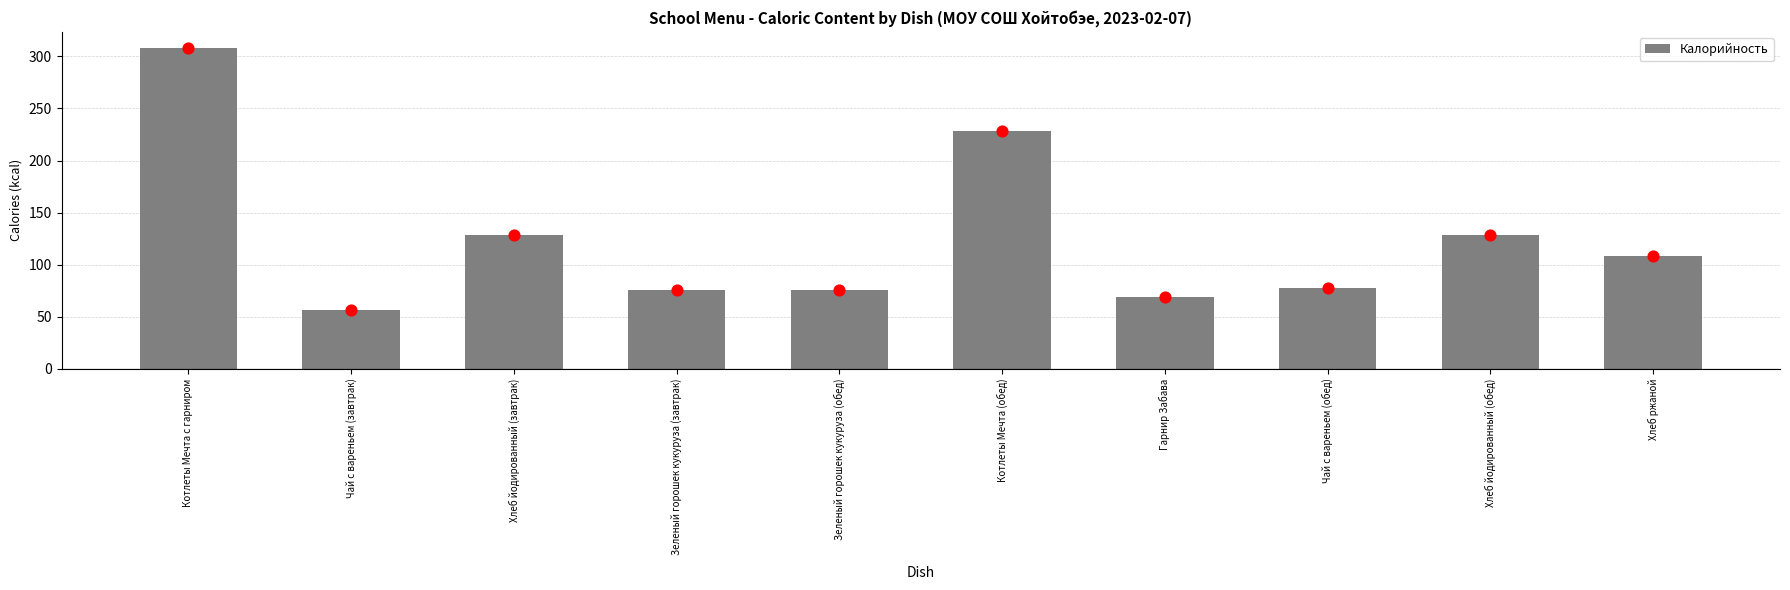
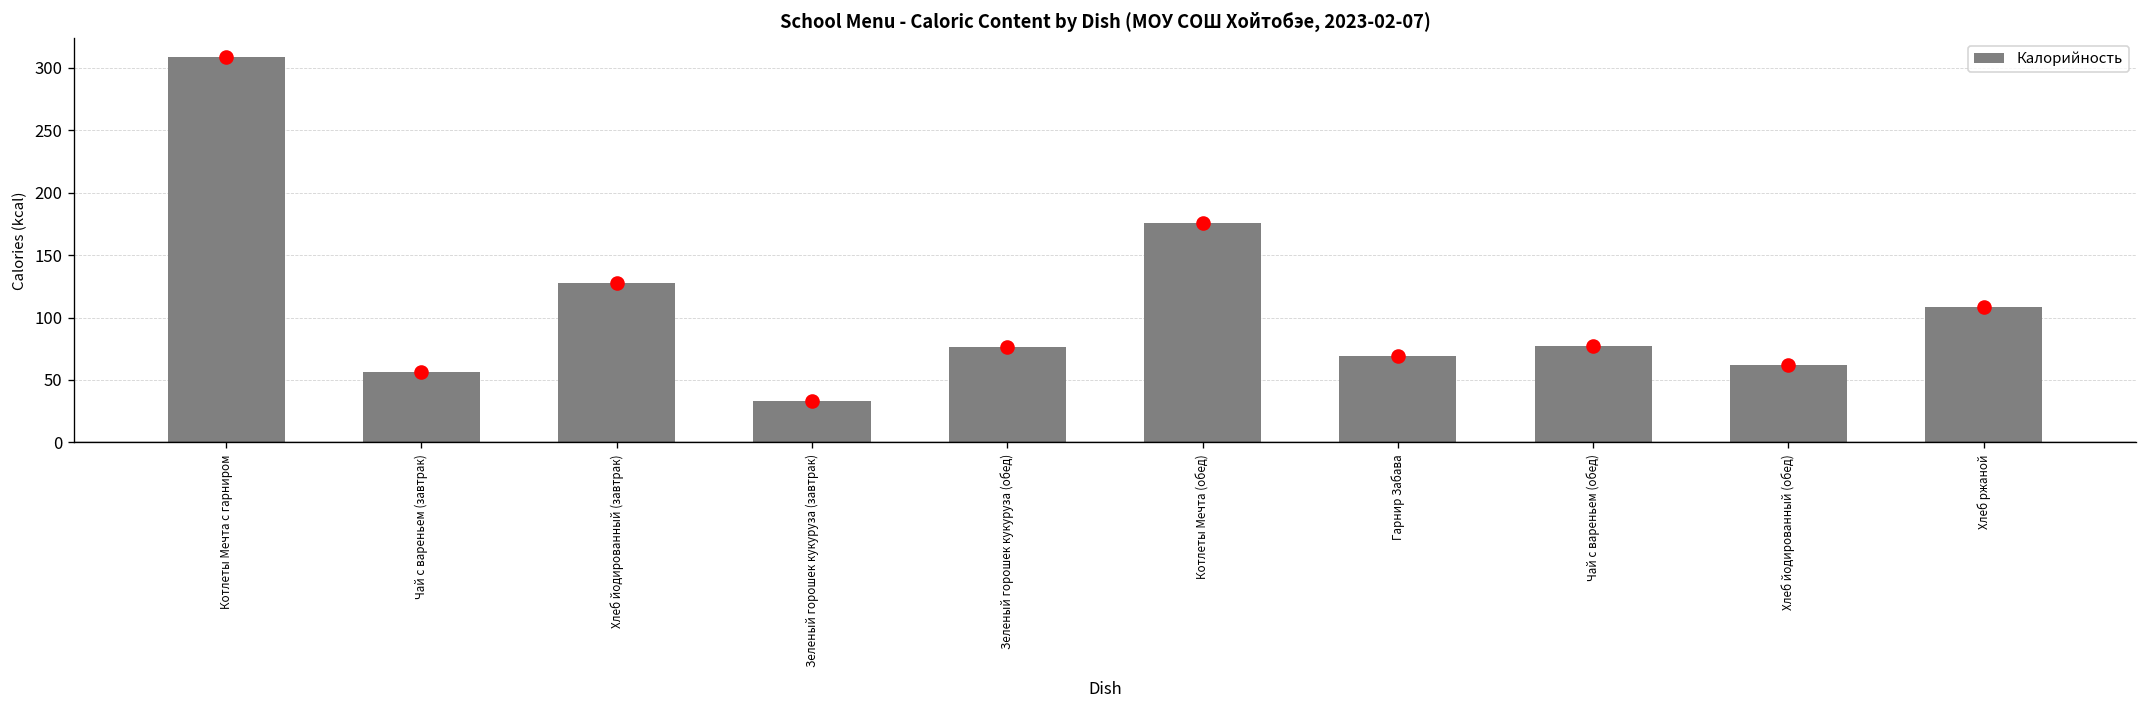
Зеленый горошек кукуруза (завтрак): 76 -> 33
Котлеты Мечта (обед): 229 -> 176
Хлеб йодированный (обед): 128 -> 62
